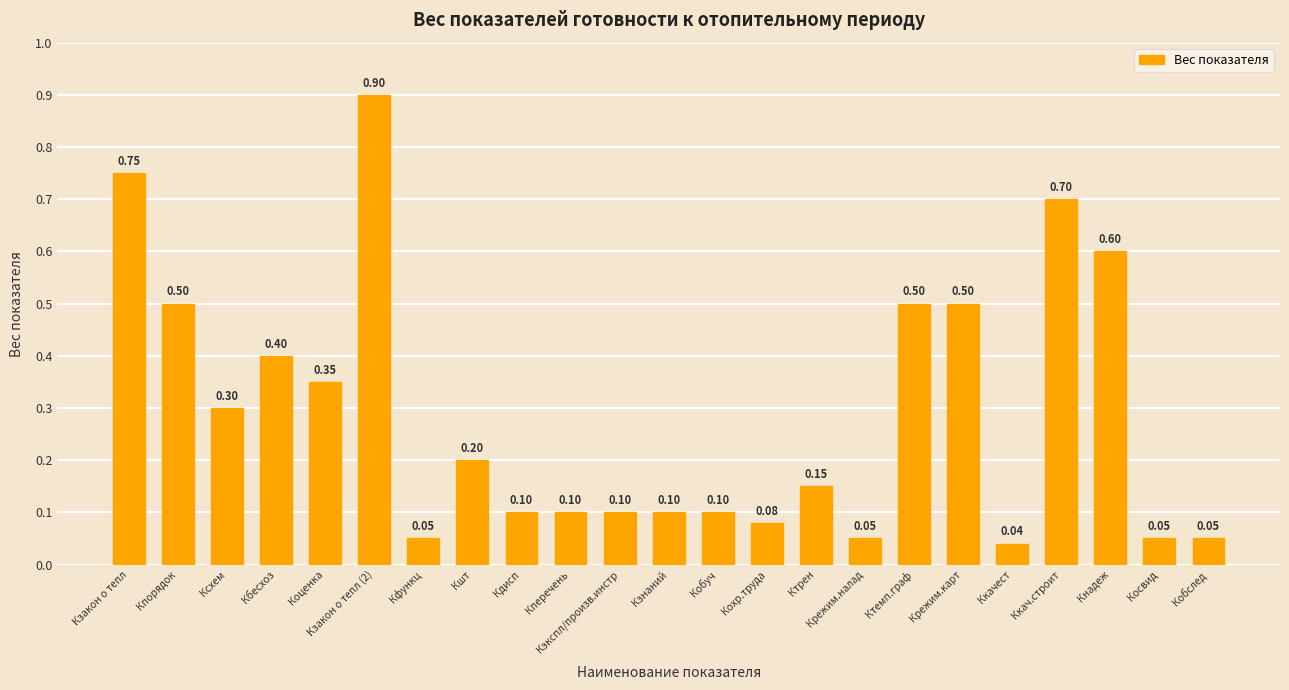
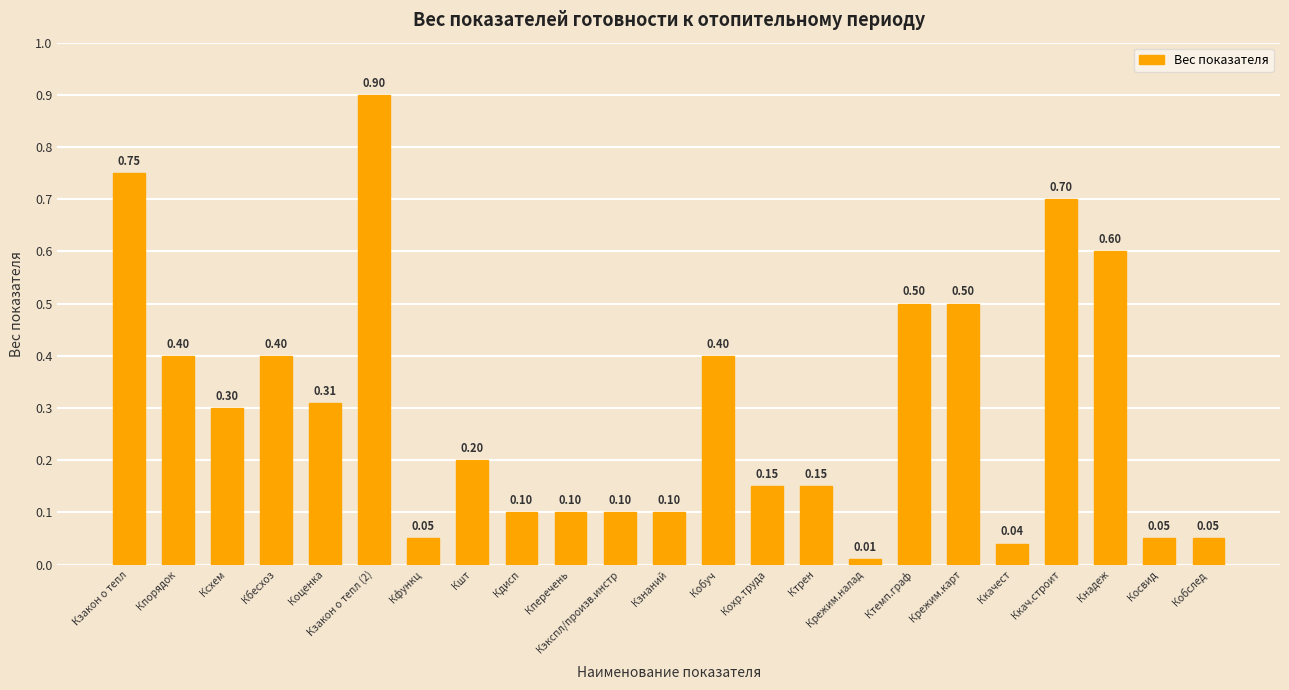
Кпорядок: 0.50 -> 0.40
Коценка: 0.35 -> 0.31
Кобуч: 0.10 -> 0.40
Кохр.труда: 0.08 -> 0.15
Крежим.налад: 0.05 -> 0.01
